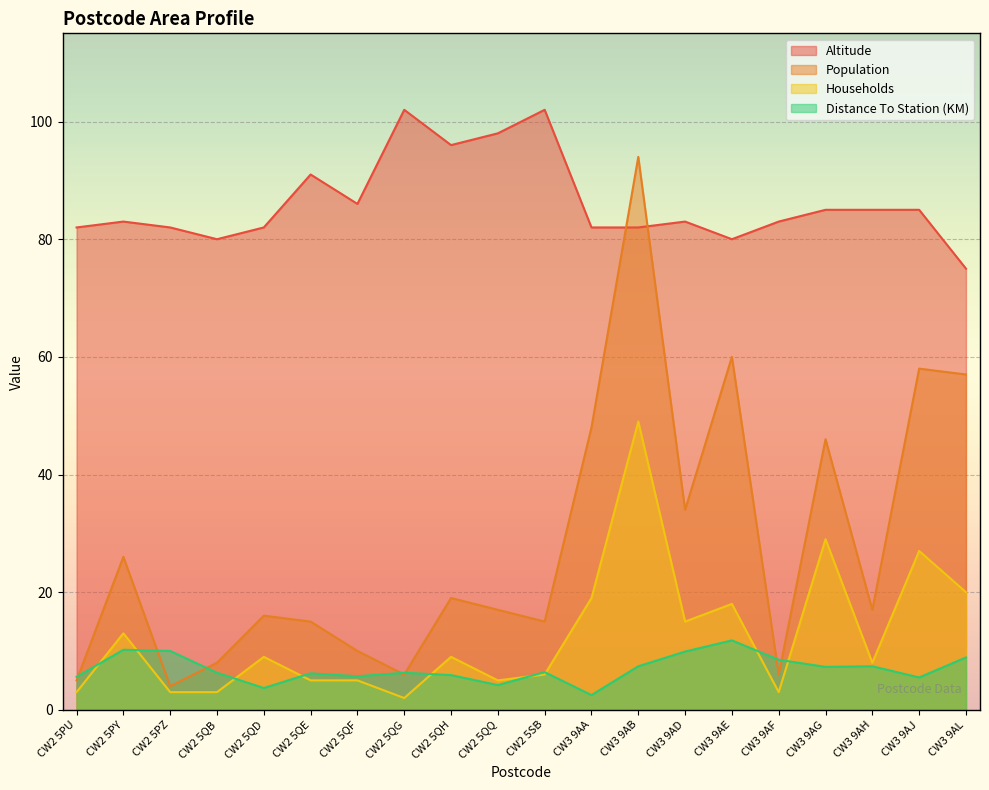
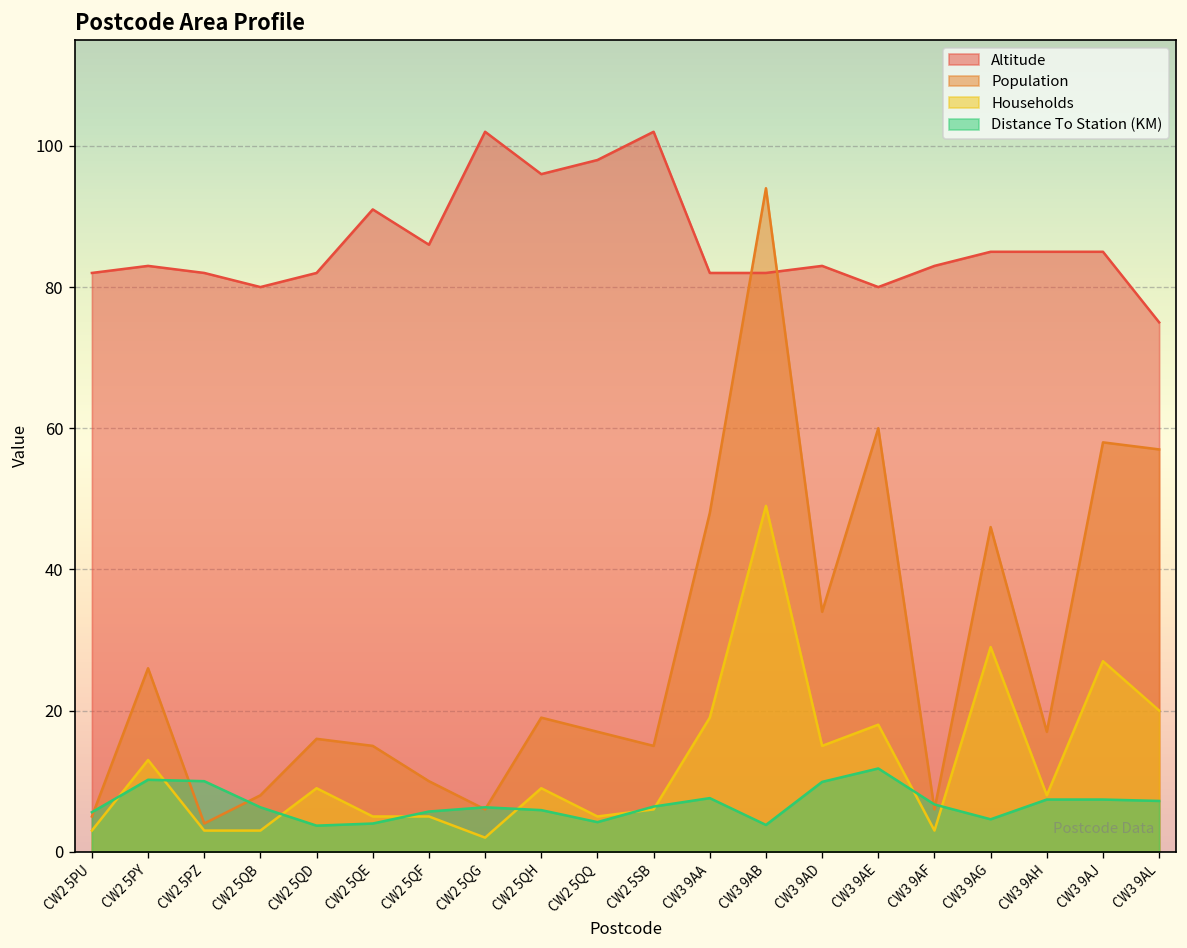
Distance To Station (KM), CW2 5QE: 6 -> 4
Distance To Station (KM), CW3 9AA: 3 -> 8
Distance To Station (KM), CW3 9AB: 7 -> 4
Distance To Station (KM), CW3 9AF: 9 -> 7
Distance To Station (KM), CW3 9AG: 7 -> 5
Distance To Station (KM), CW3 9AJ: 6 -> 7
Distance To Station (KM), CW3 9AL: 9 -> 7
